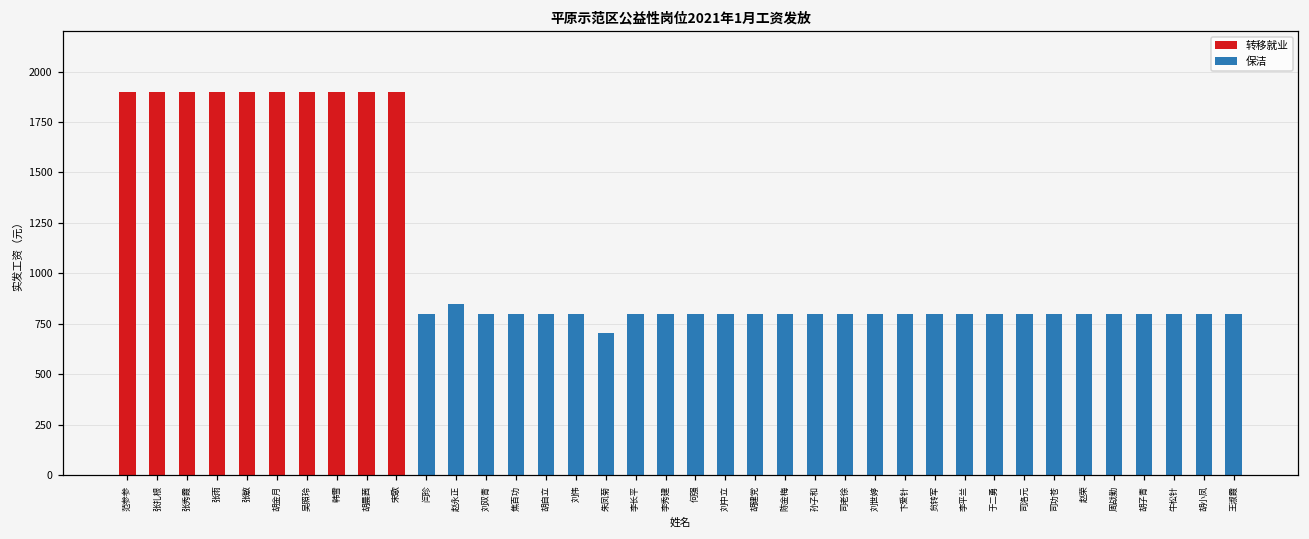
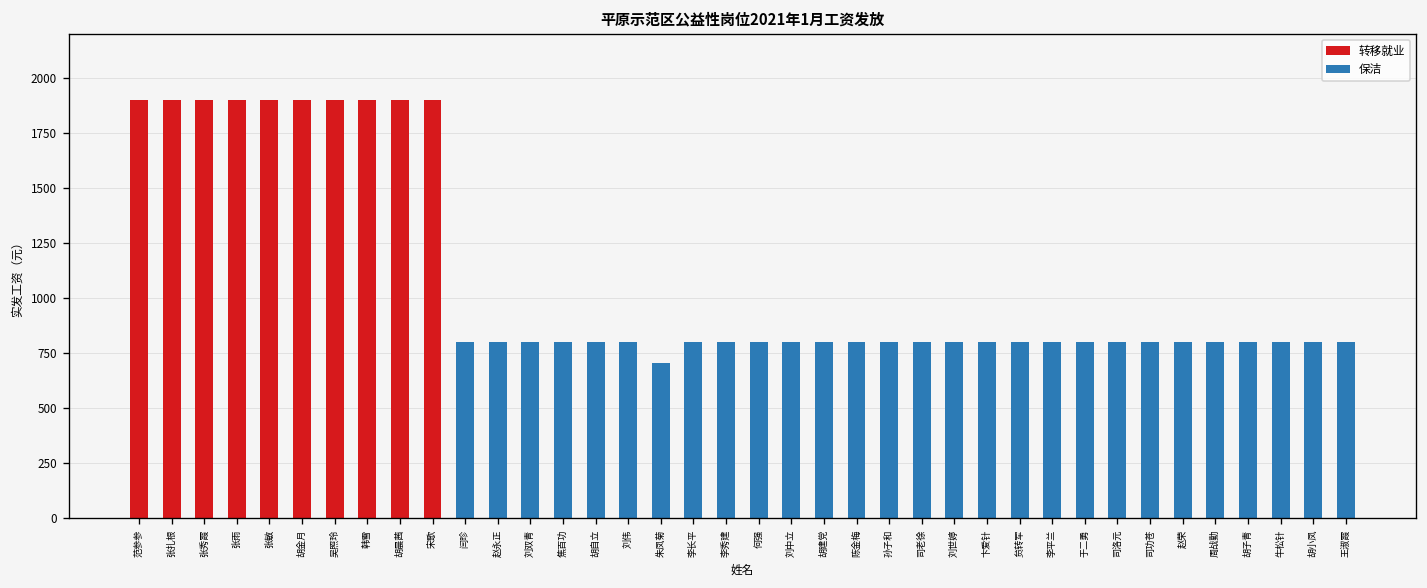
赵永正: 850 -> 800
